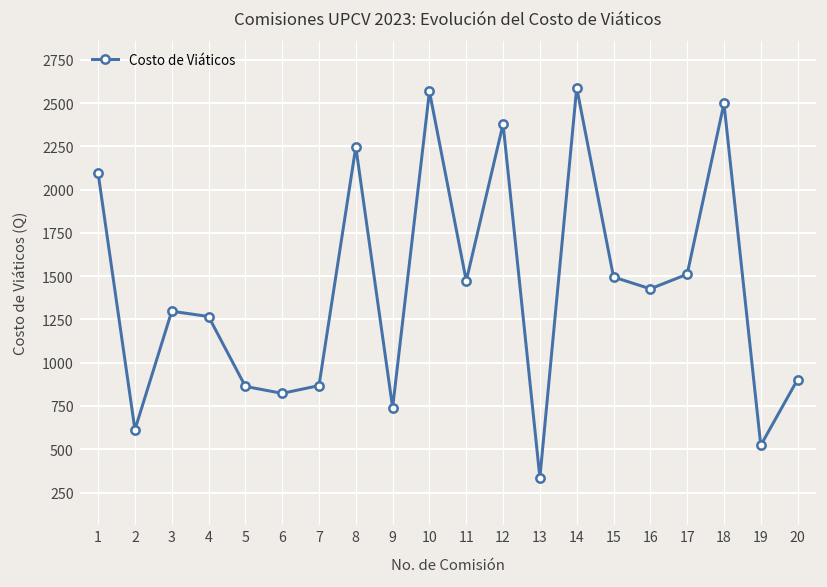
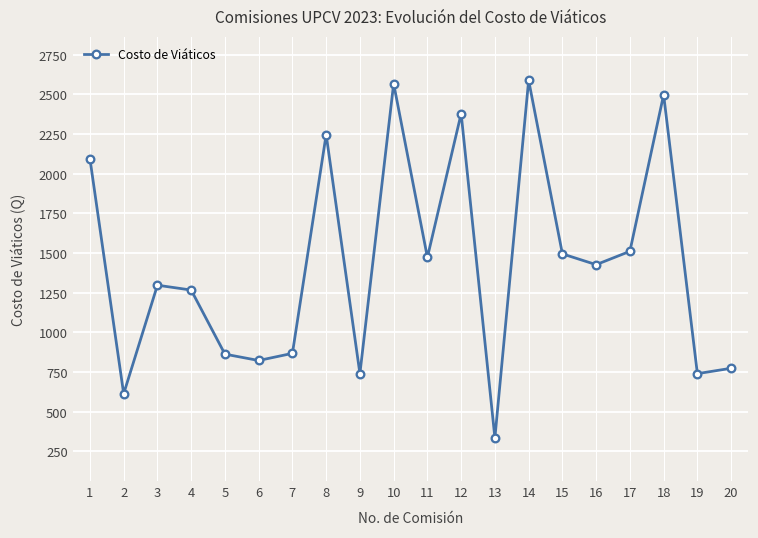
19: 520 -> 740
20: 900 -> 770
